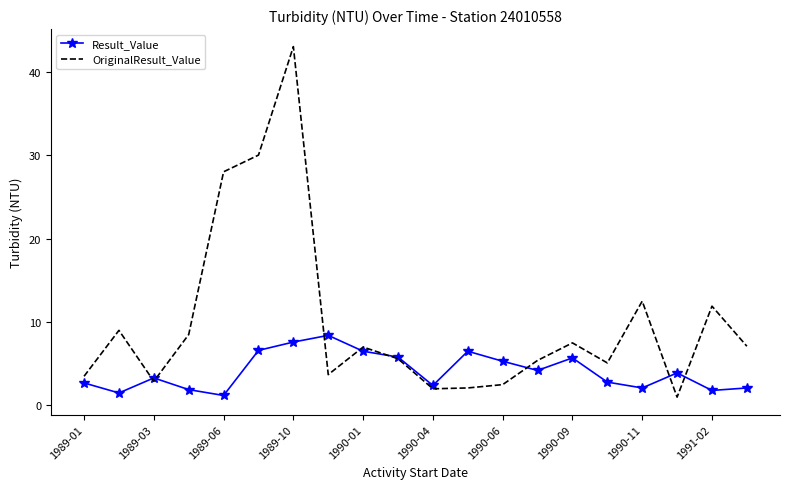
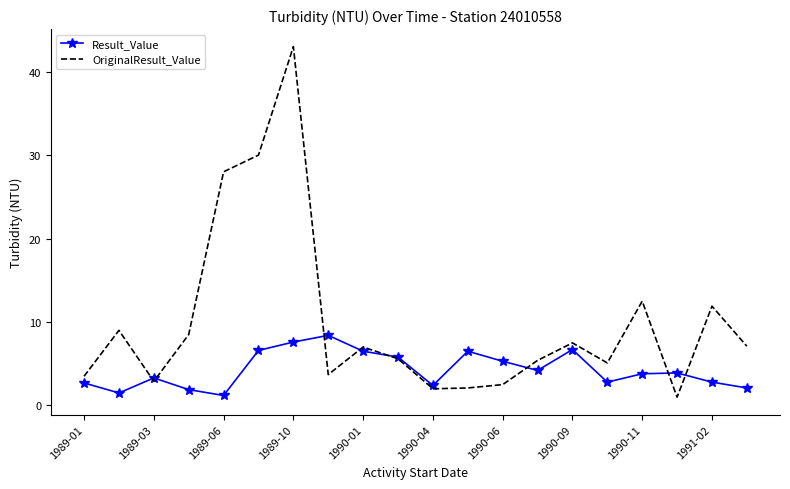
Result_Value, 1990-09: 6 -> 7
Result_Value, 1990-11: 2 -> 4
Result_Value, 1991-02: 2 -> 3
